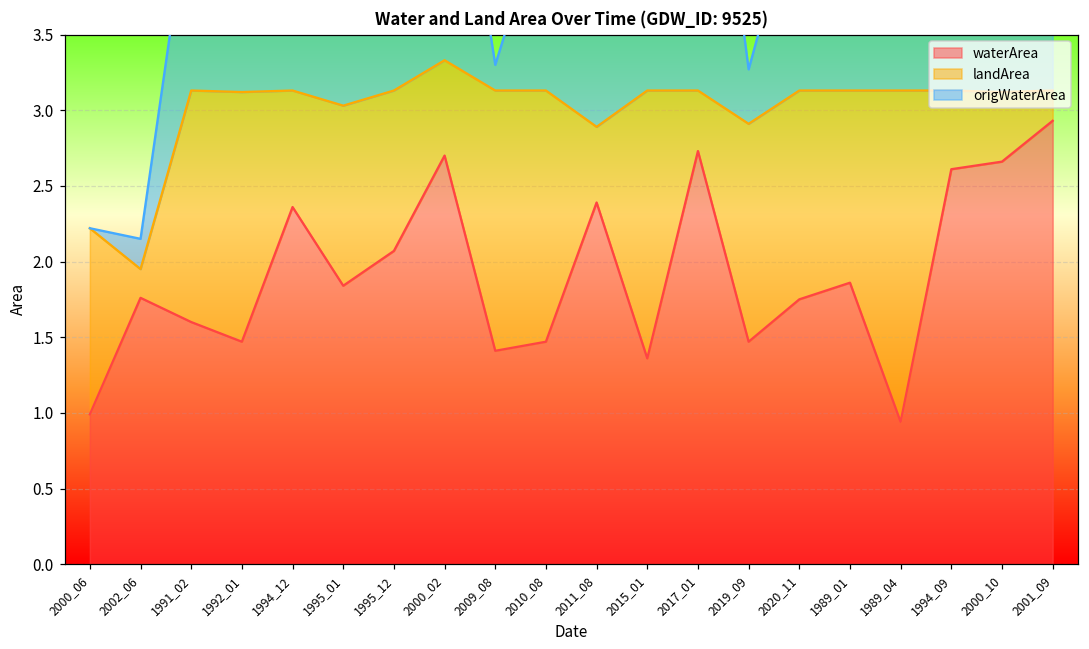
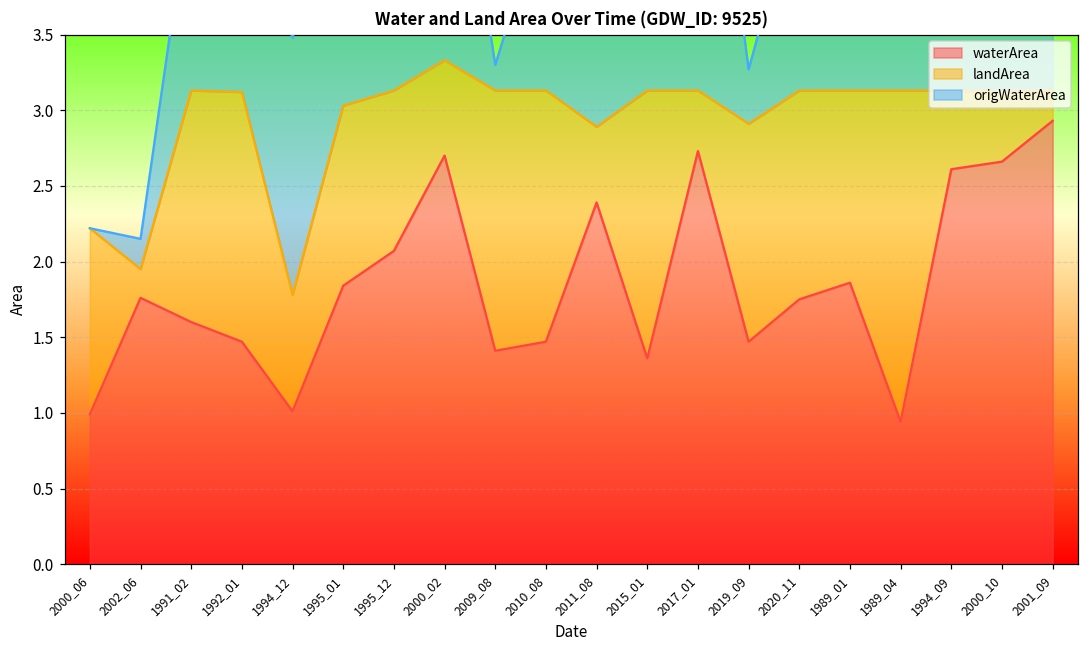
waterArea, 1994_12: 2.36 -> 1.01
